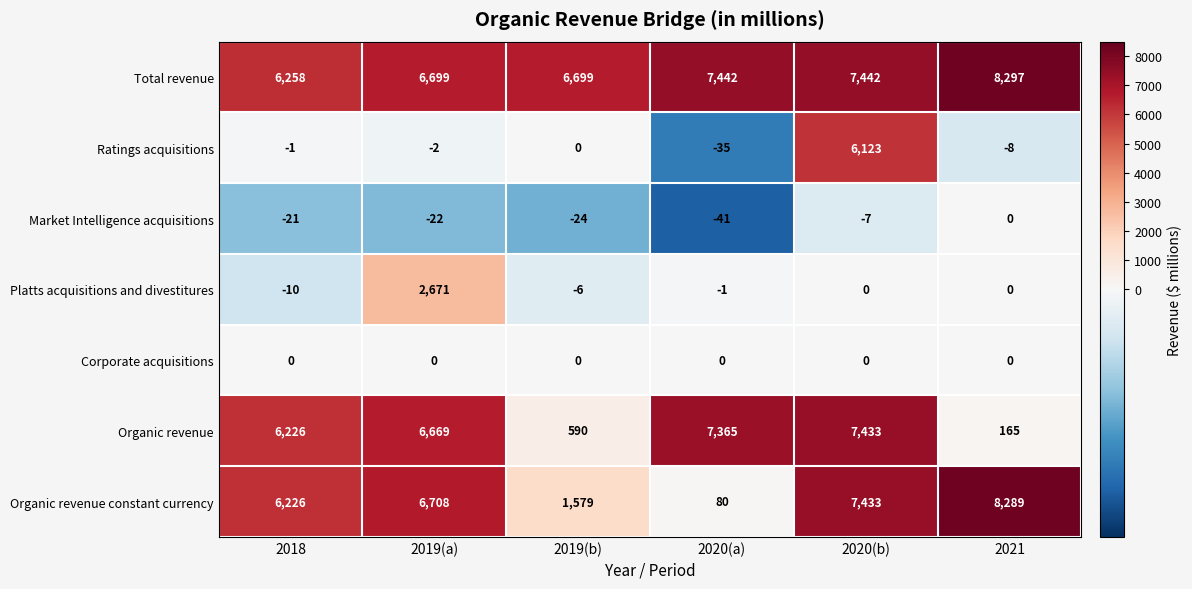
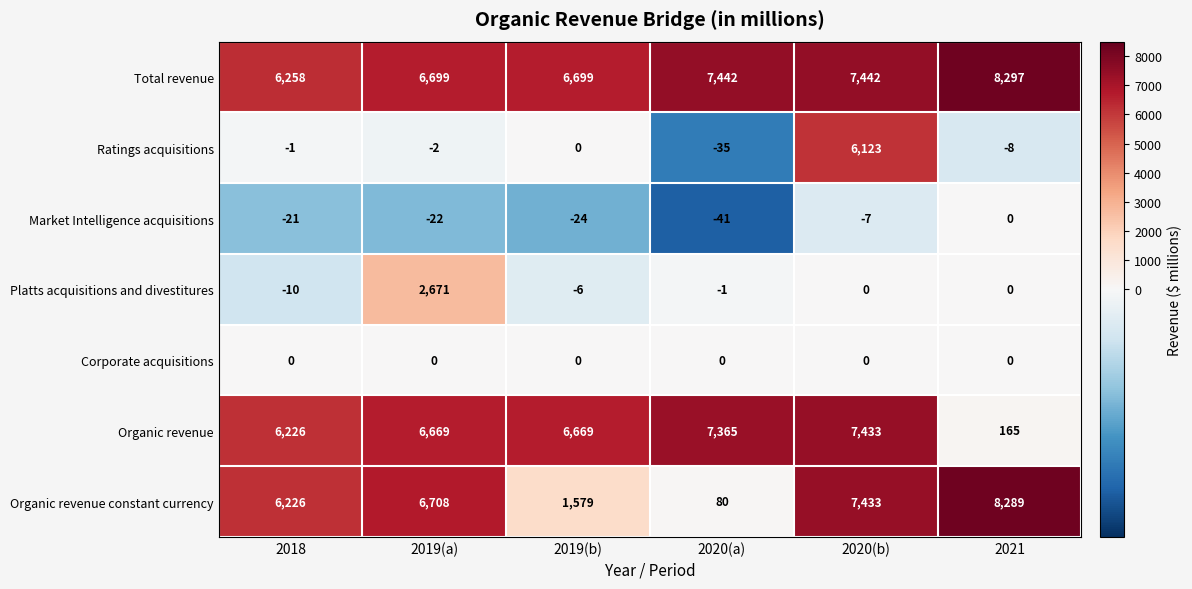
Organic revenue, 2019(b): 590 -> 6,669
